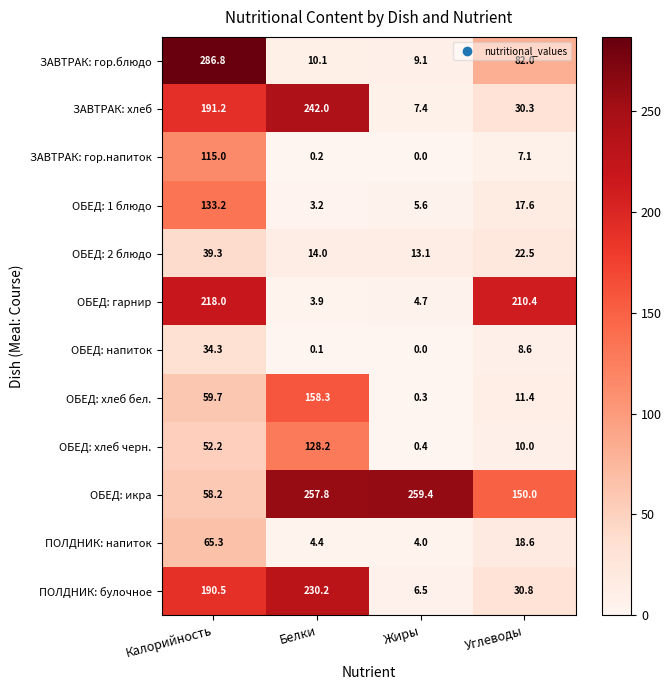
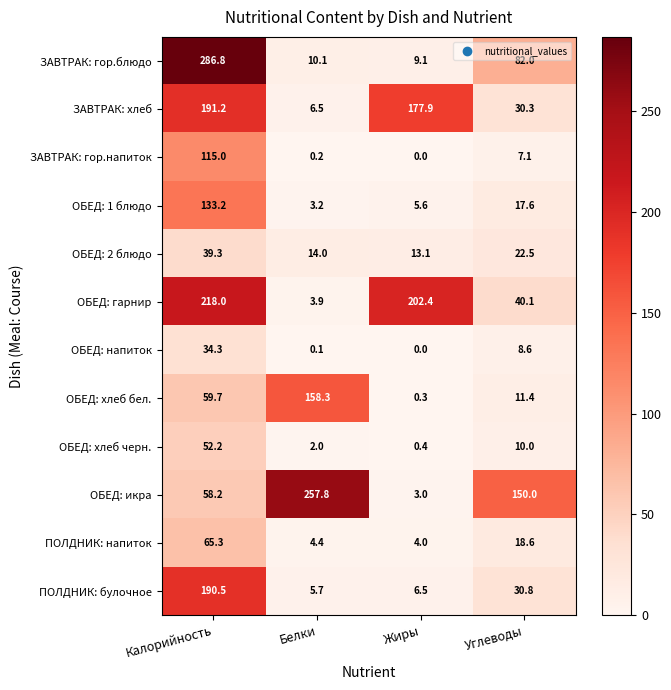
ЗАВТРАК: хлеб, Белки: 242.0 -> 6.5
ЗАВТРАК: хлеб, Жиры: 7.4 -> 177.9
ОБЕД: гарнир, Жиры: 4.7 -> 202.4
ОБЕД: гарнир, Углеводы: 210.4 -> 40.1
ОБЕД: хлеб черн., Белки: 128.2 -> 2.0
ОБЕД: икра, Жиры: 259.4 -> 3.0
ПОЛДНИК: булочное, Белки: 230.2 -> 5.7
